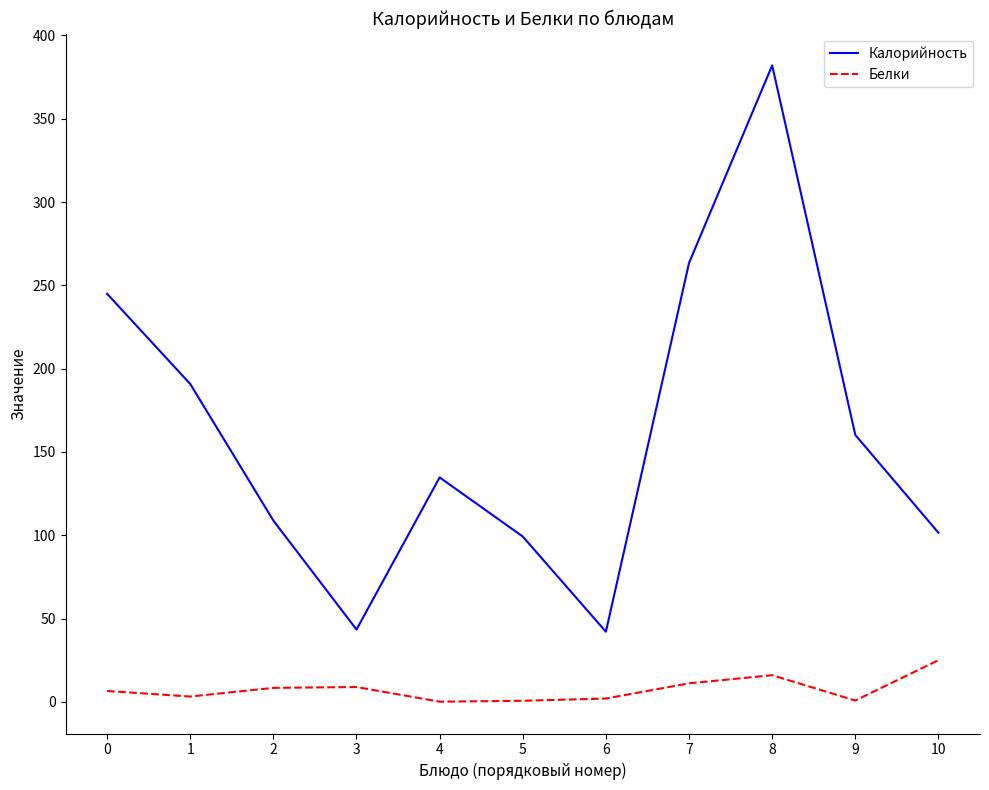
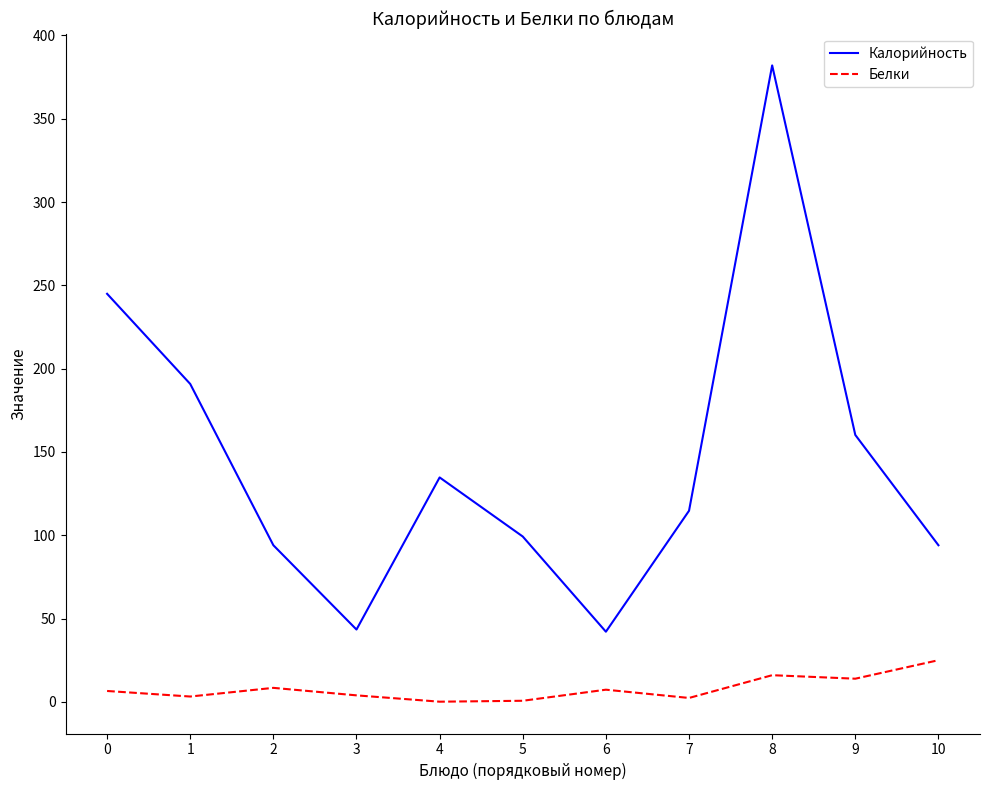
Калорийность, 2: 109 -> 94
Белки, 3: 9 -> 4
Белки, 6: 2 -> 7
Калорийность, 7: 263 -> 115
Белки, 7: 11 -> 2
Белки, 9: 1 -> 14
Калорийность, 10: 102 -> 94
